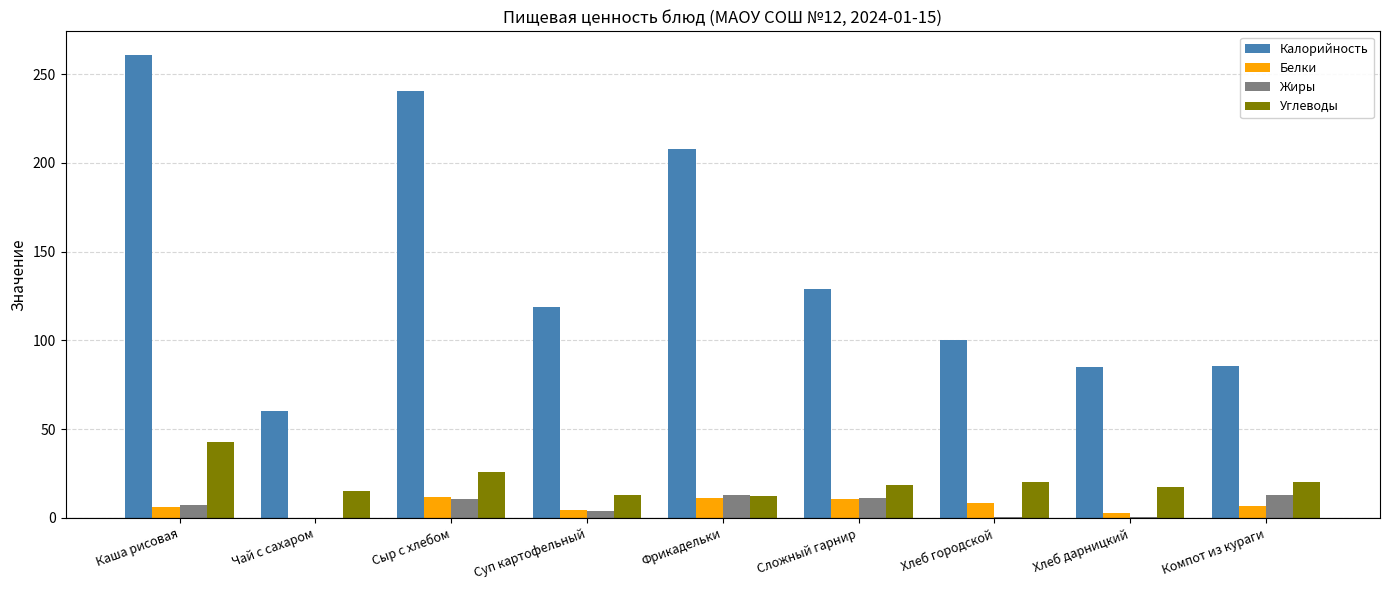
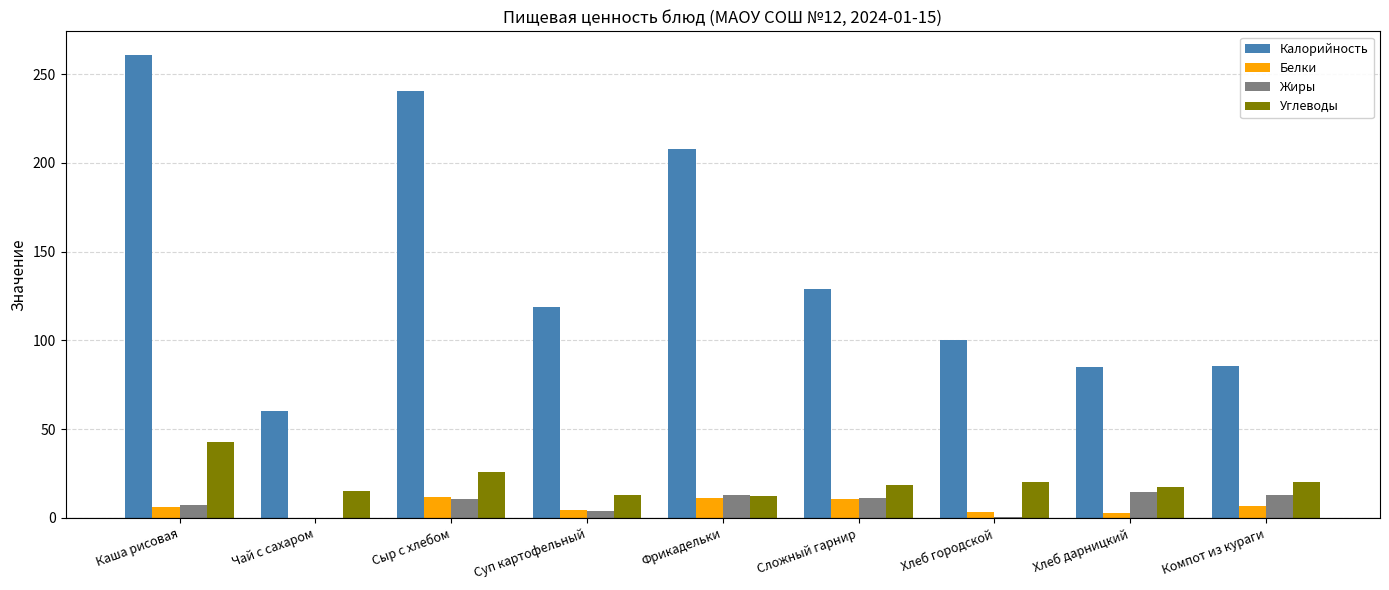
Белки, Хлеб городской: 9 -> 3
Жиры, Хлеб дарницкий: 0 -> 15
